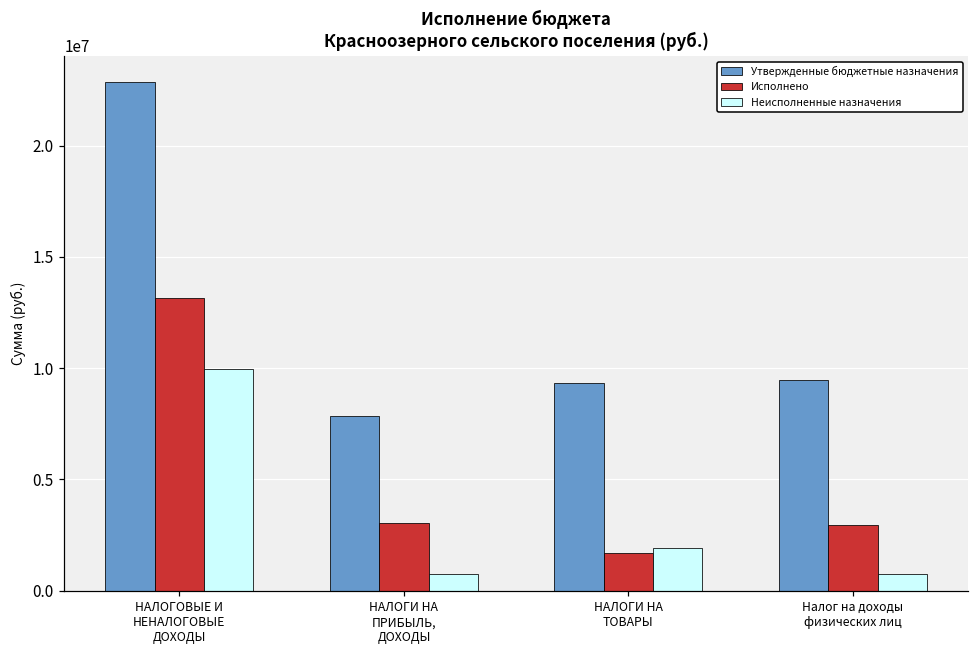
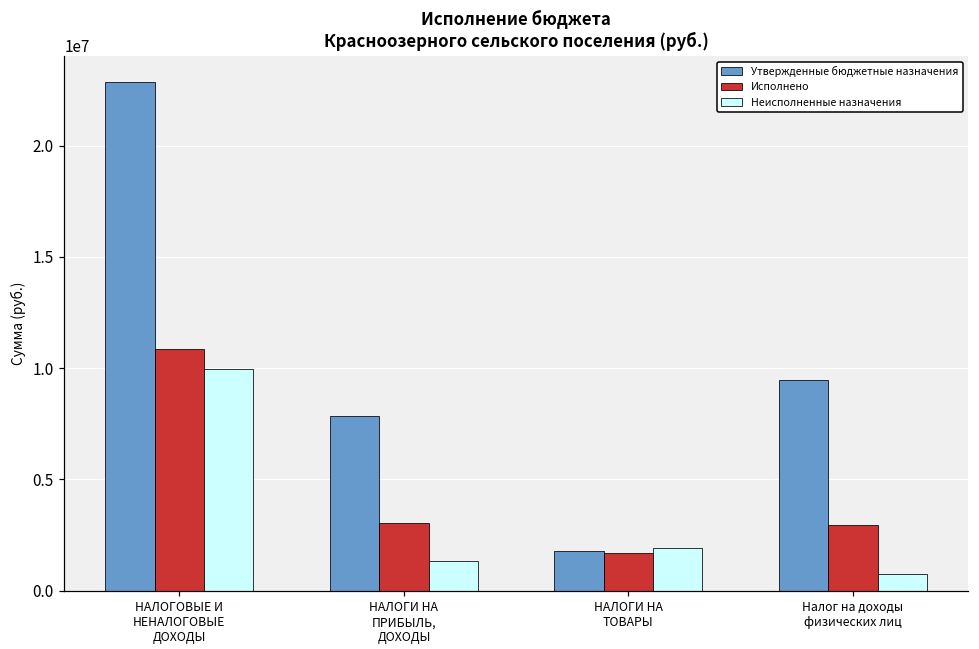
Исполнено, НАЛОГОВЫЕ И НЕНАЛОГОВЫЕ ДОХОДЫ: 13200000 -> 10900000
Неисполненные назначения, НАЛОГИ НА ПРИБЫЛЬ, ДОХОДЫ: 700000 -> 1300000
Утвержденные бюджетные назначения, НАЛОГИ НА ТОВАРЫ: 9300000 -> 1800000
